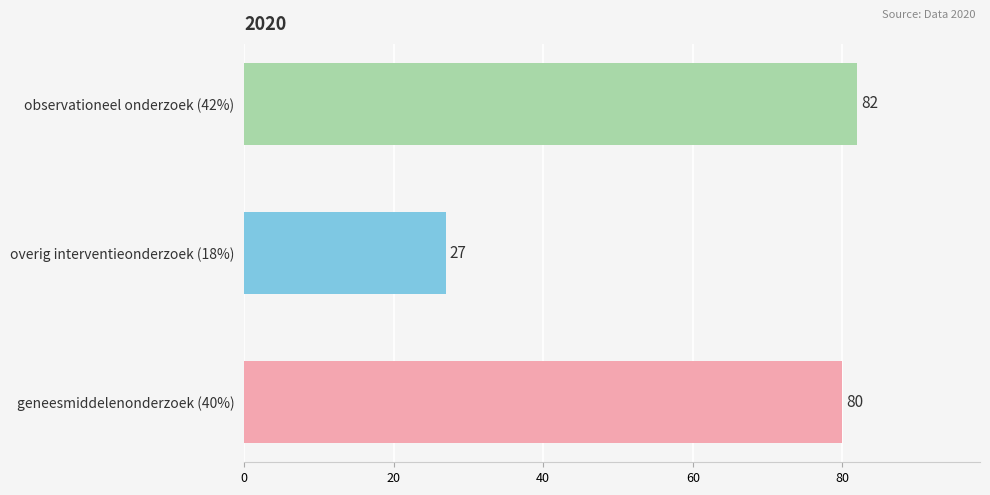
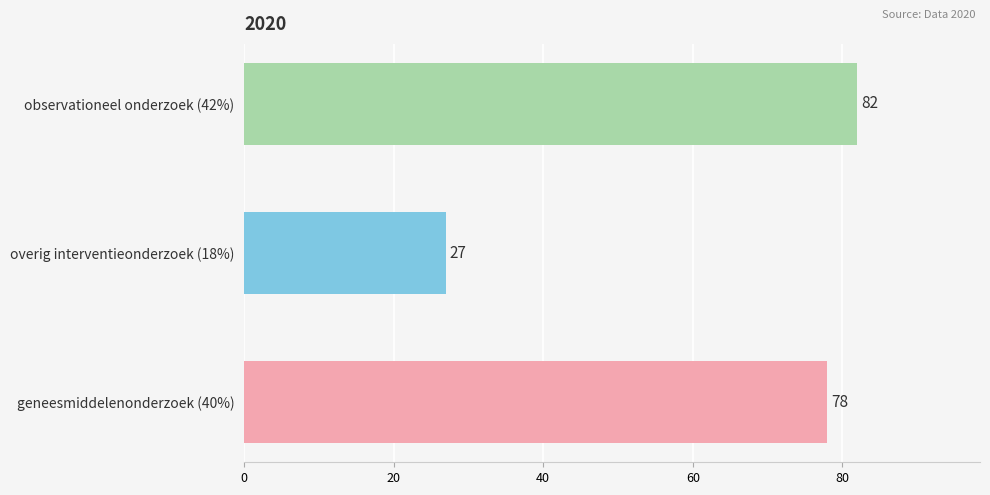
geneesmiddelenonderzoek (40%): 80 -> 78
